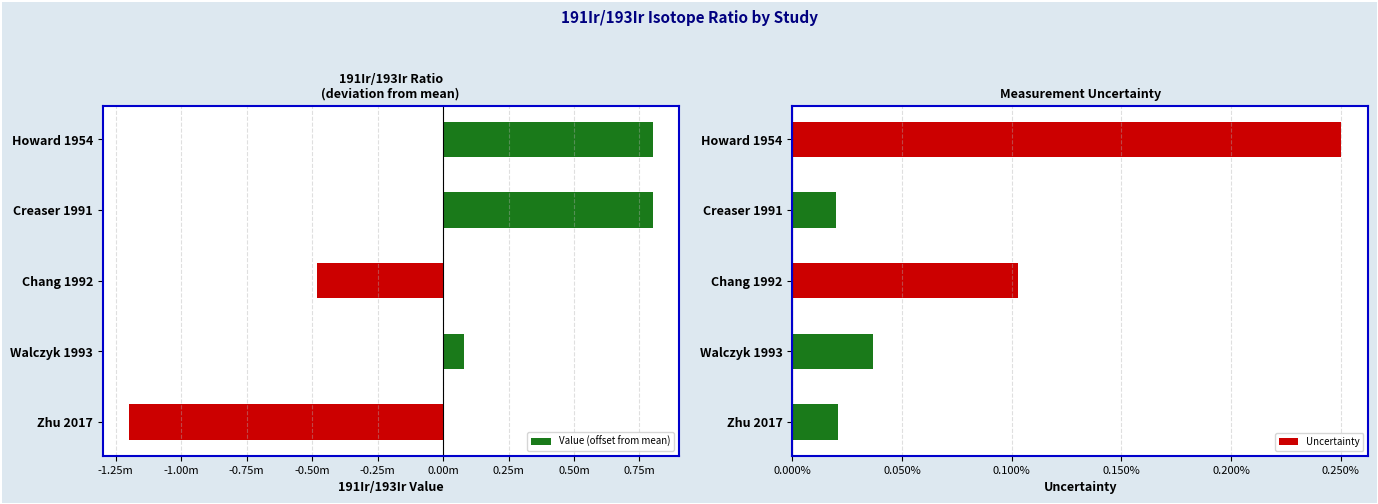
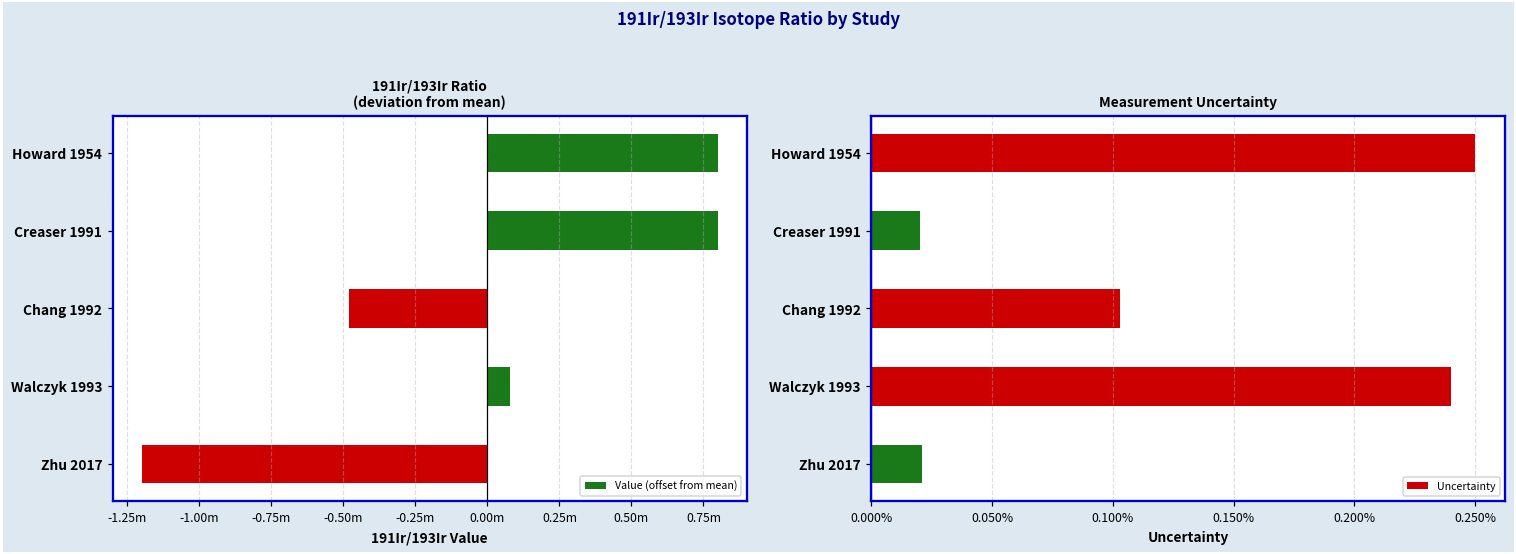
Measurement Uncertainty, Walczyk 1993: 0.037% -> 0.240%
